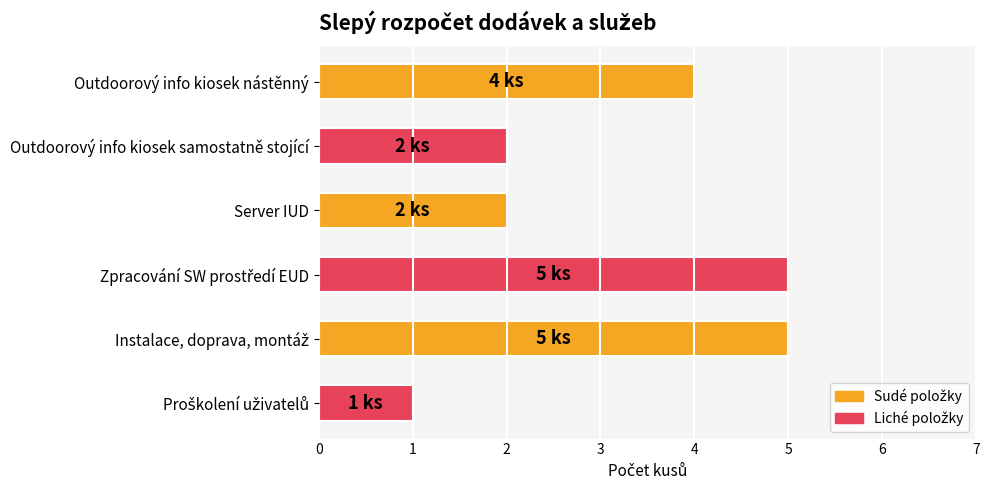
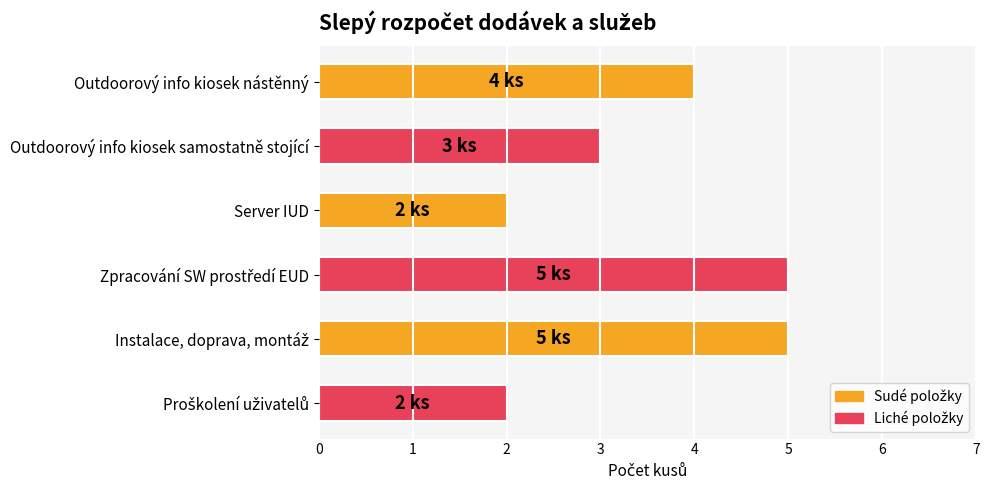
Outdoorový info kiosek samostatně stojící: 2 -> 3
Proškolení uživatelů: 1 -> 2
